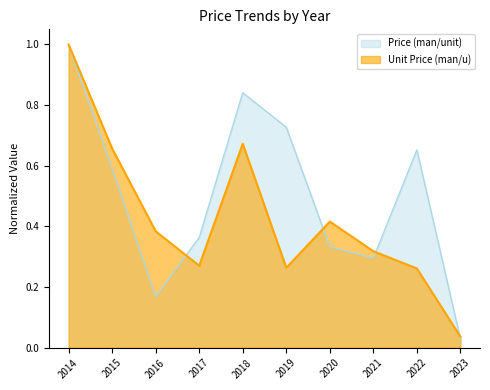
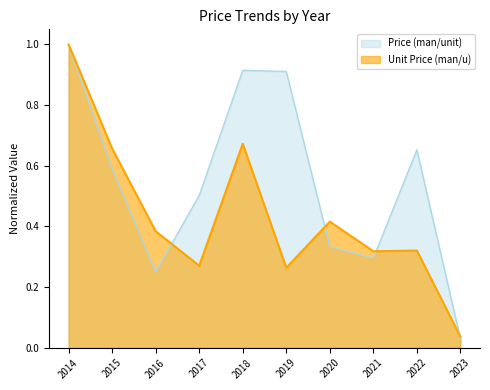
Price (man/unit), 2016: 0.17 -> 0.25
Price (man/unit), 2017: 0.36 -> 0.50
Price (man/unit), 2018: 0.84 -> 0.92
Price (man/unit), 2019: 0.73 -> 0.91
Unit Price (man/u), 2022: 0.26 -> 0.32
